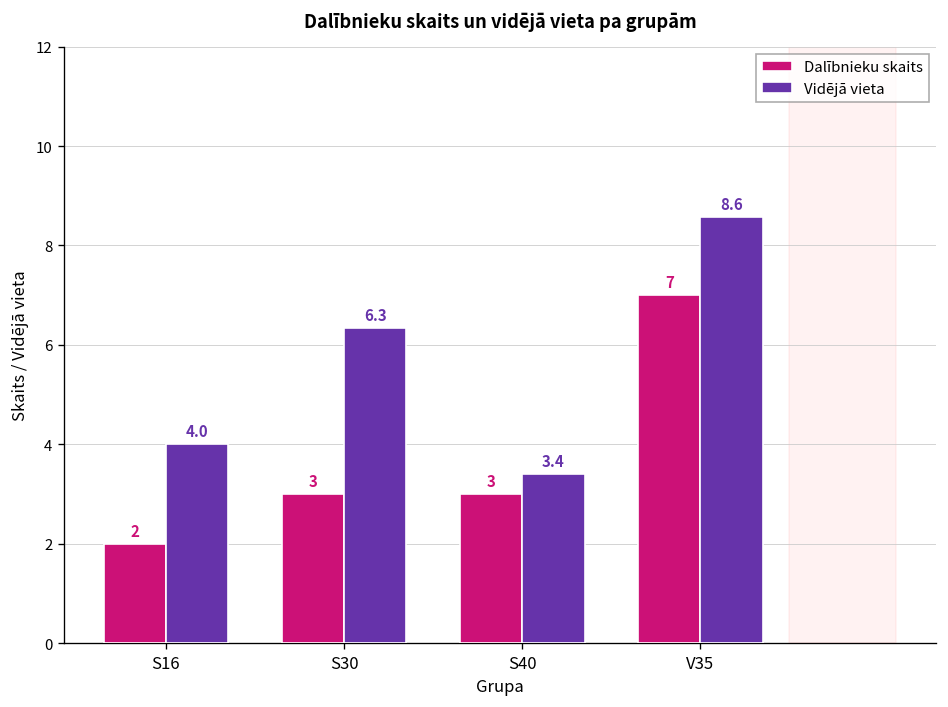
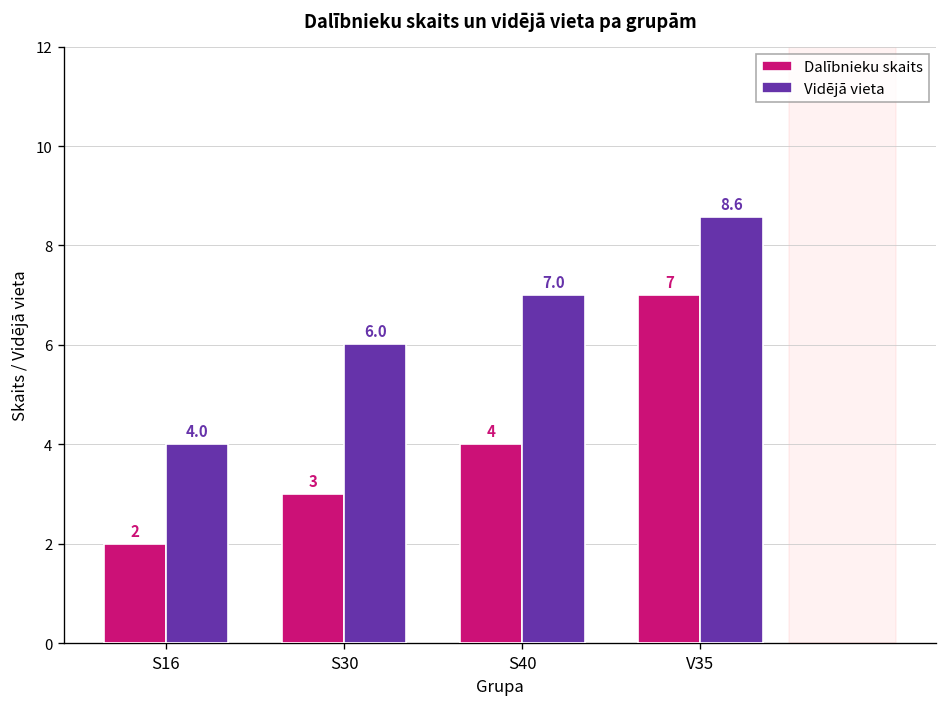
Vidējā vieta, S30: 6.3 -> 6.0
Dalībnieku skaits, S40: 3 -> 4
Vidējā vieta, S40: 3.4 -> 7.0
